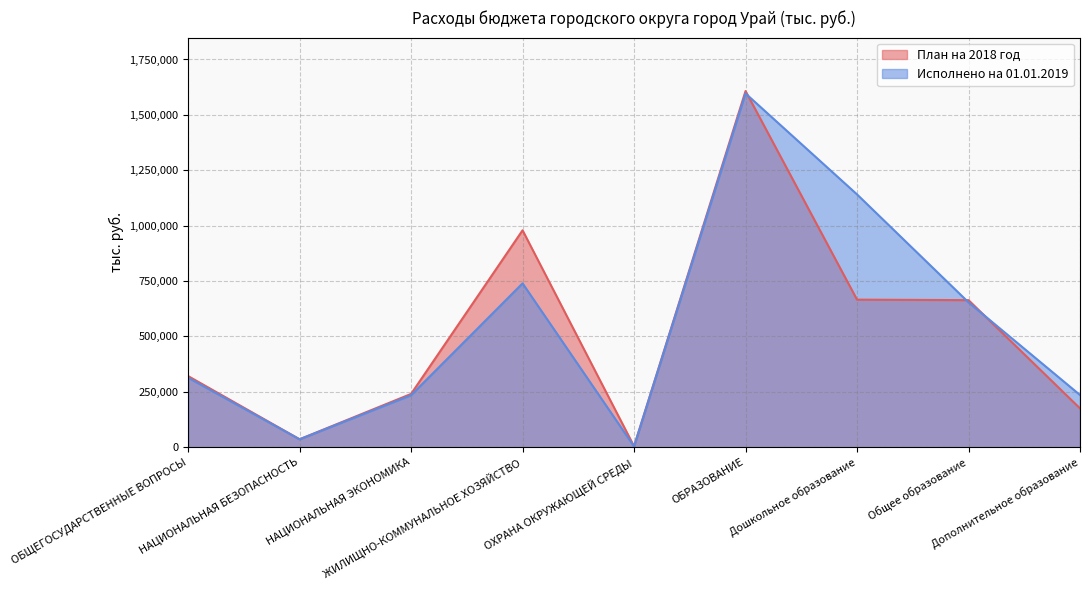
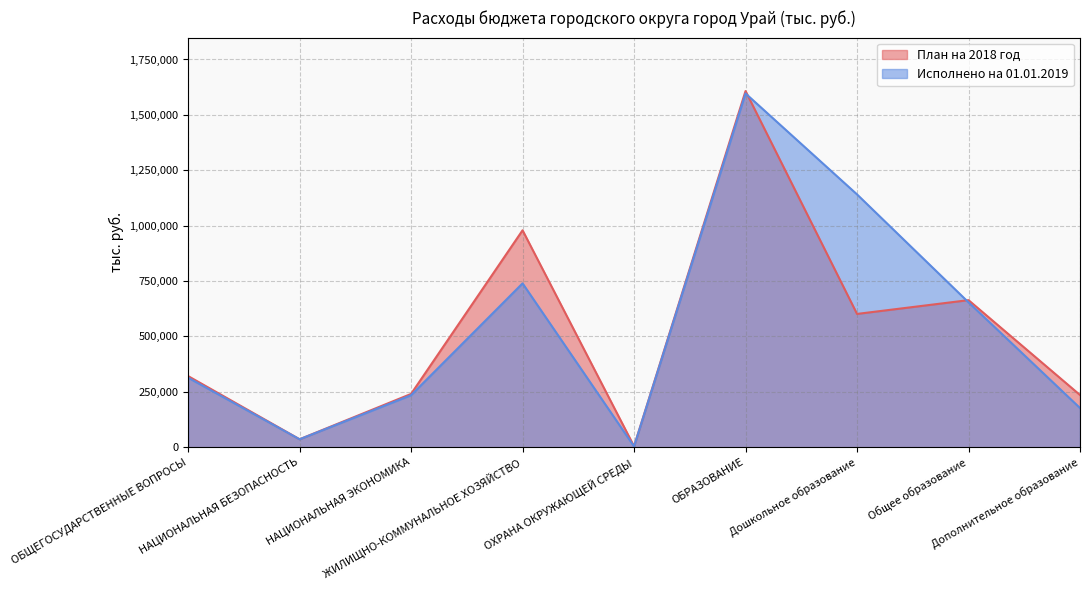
План на 2018 год, Дошкольное образование: 670,000 -> 600,000
План на 2018 год, Дополнительное образование: 180,000 -> 240,000
Исполнено на 01.01.2019, Дополнительное образование: 240,000 -> 180,000
